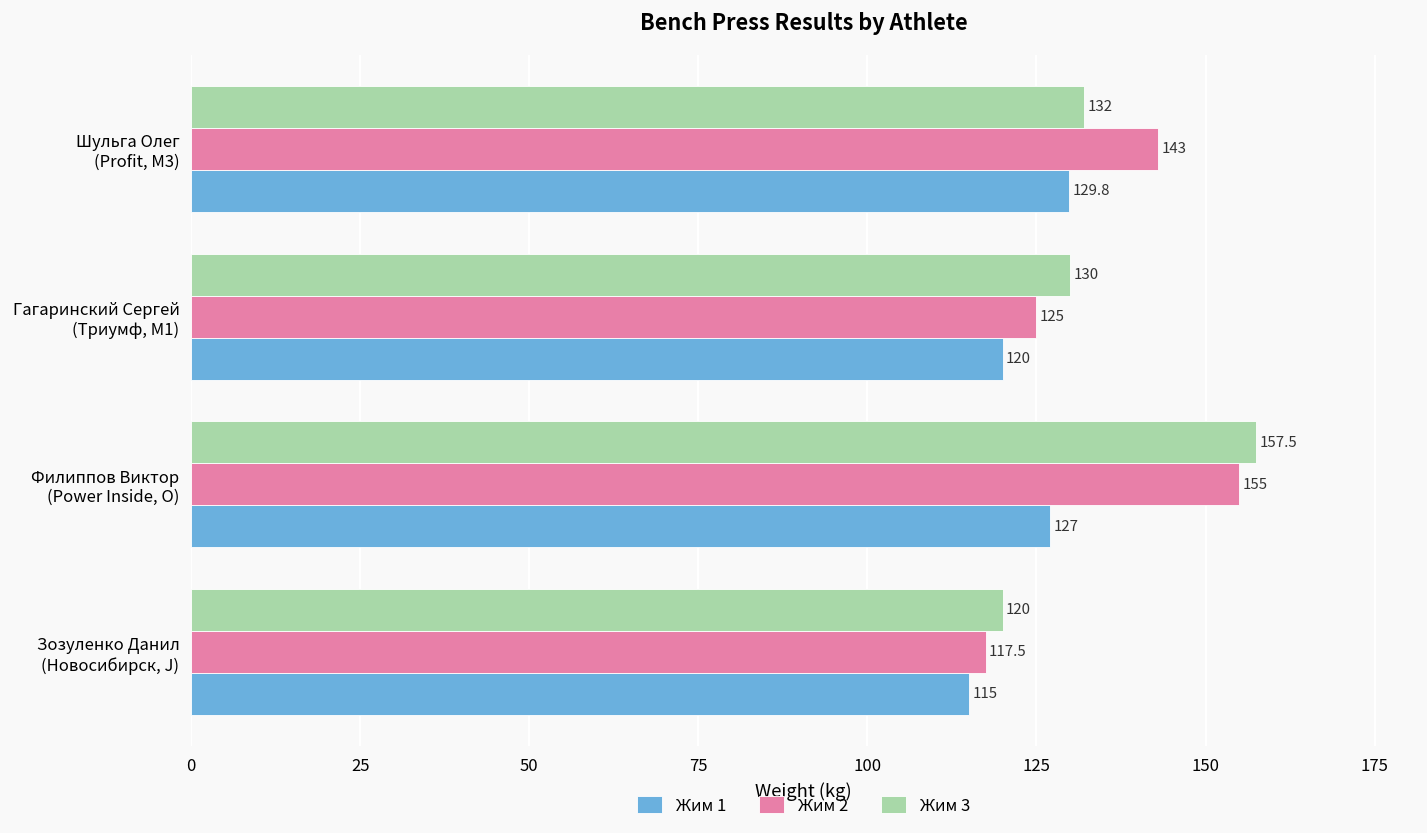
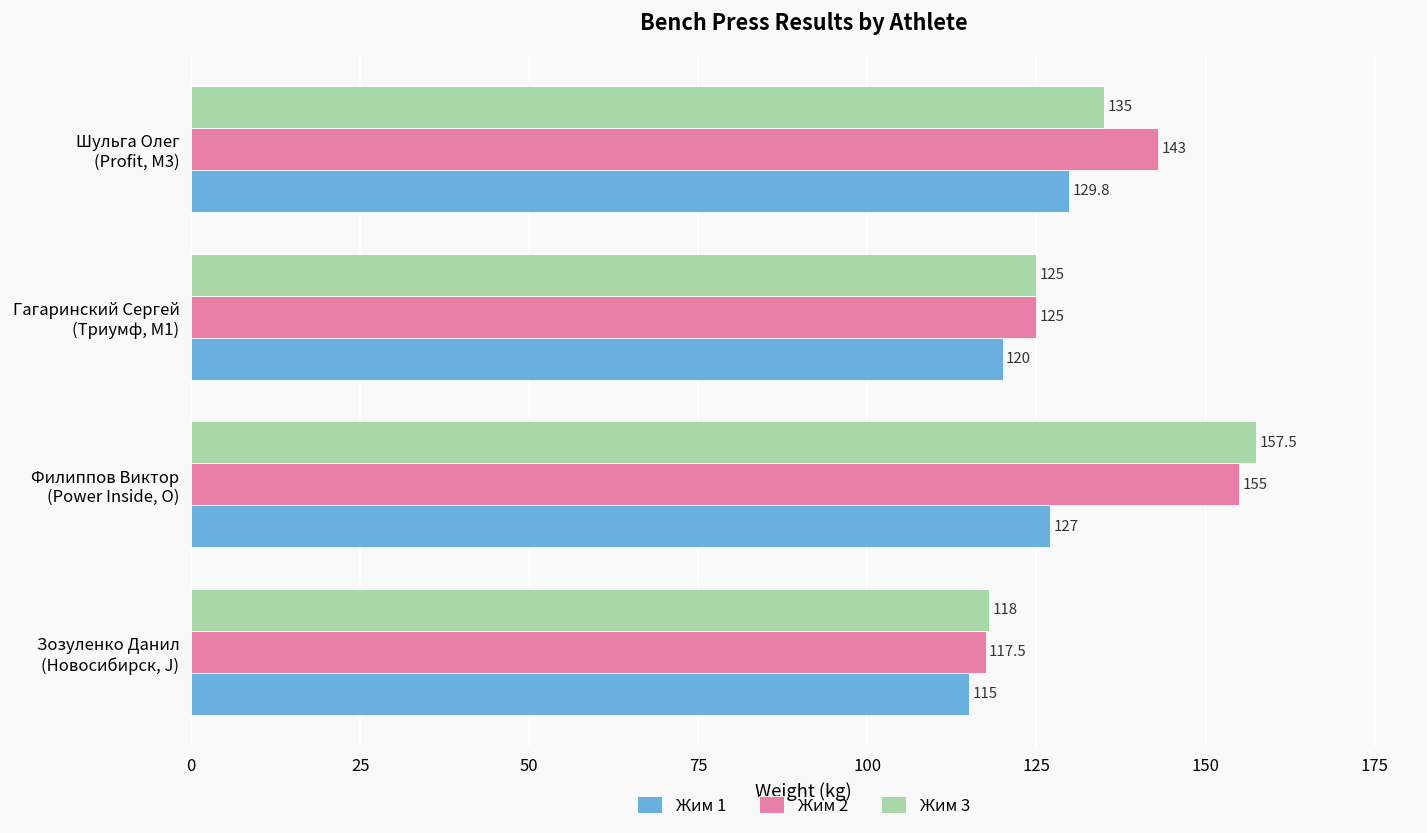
Жим 3, Шульга Олег (Profit, M3): 132 -> 135
Жим 3, Гагаринский Сергей (Триумф, M1): 130 -> 125
Жим 3, Зозуленко Данил (Новосибирск, J): 120 -> 118
